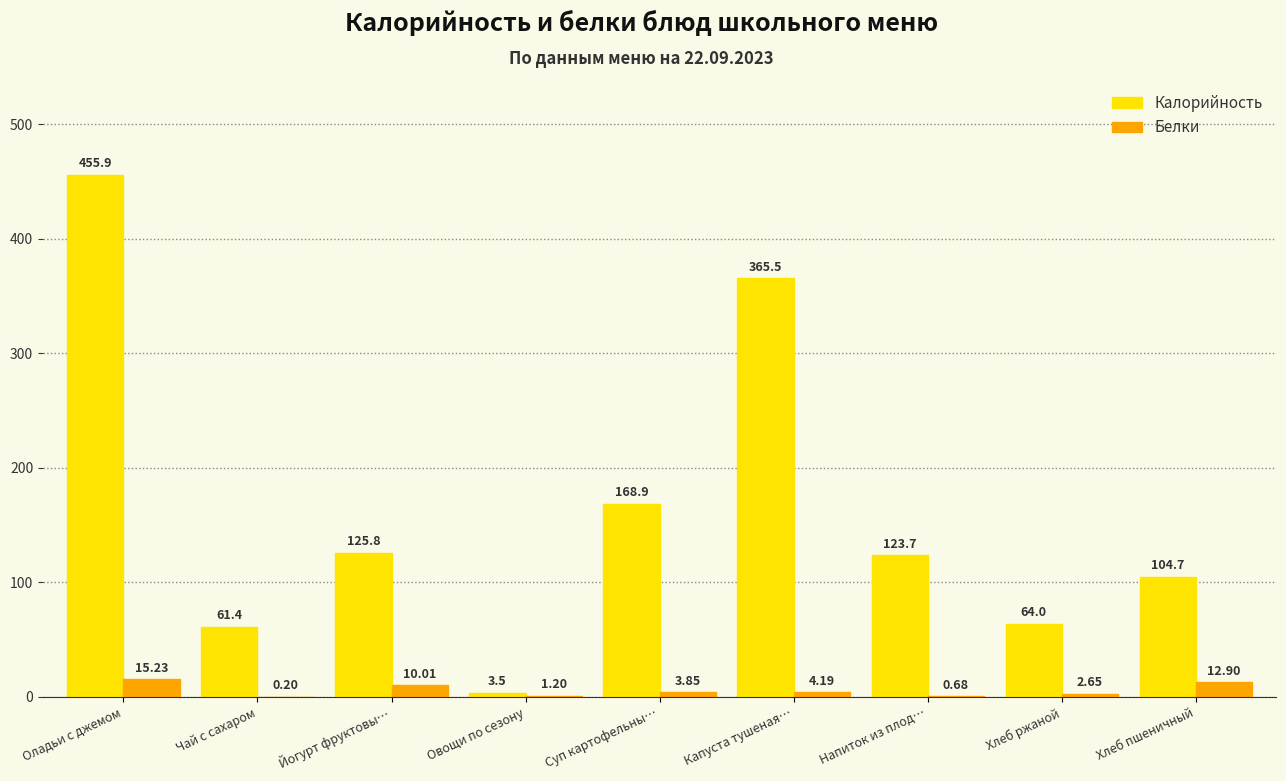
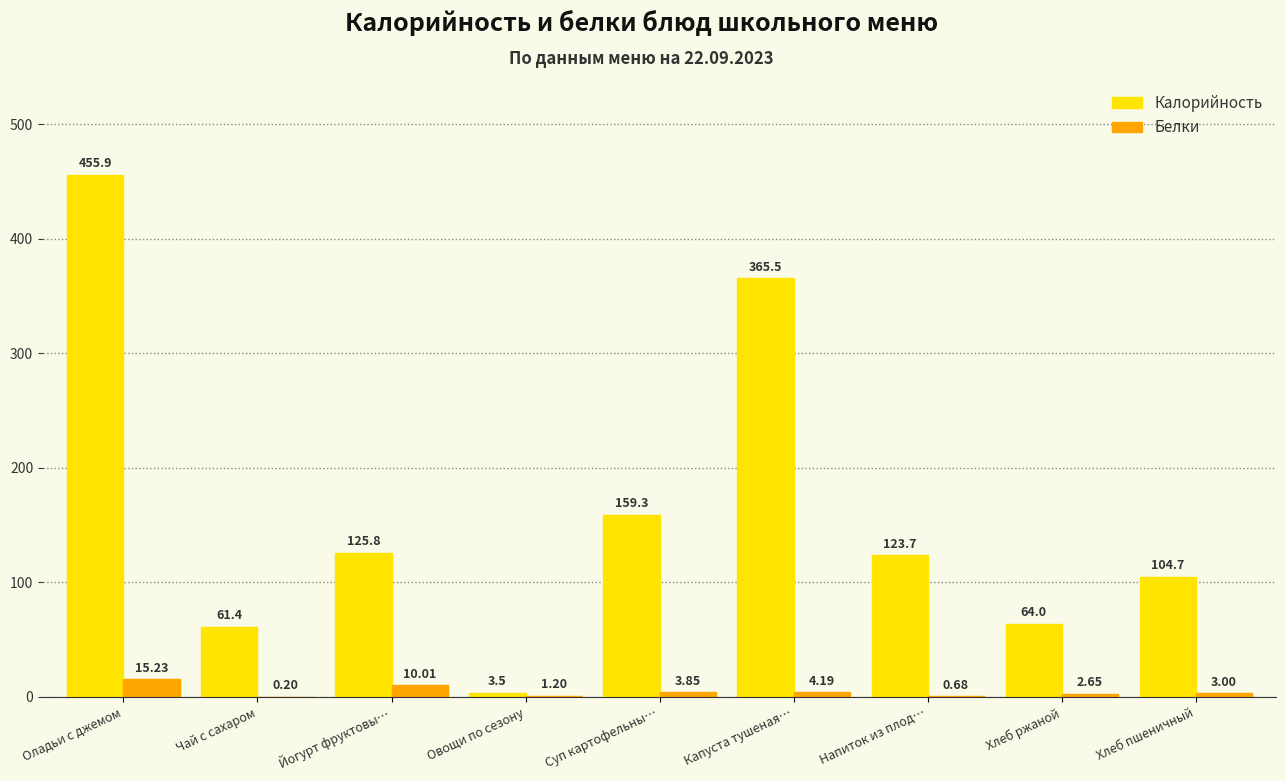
Калорийность, Суп картофельны…: 168.9 -> 159.3
Белки, Хлеб пшеничный: 12.90 -> 3.00
